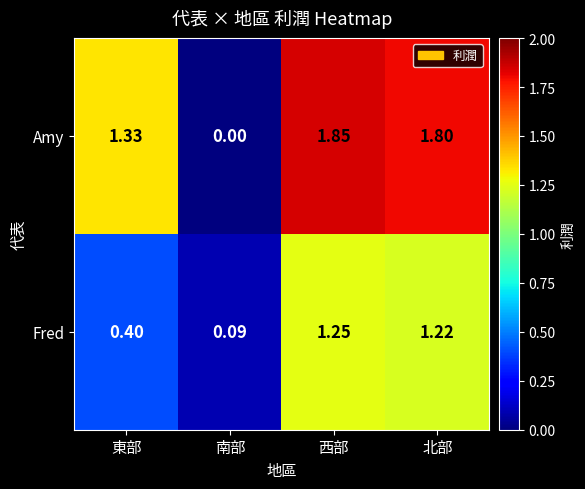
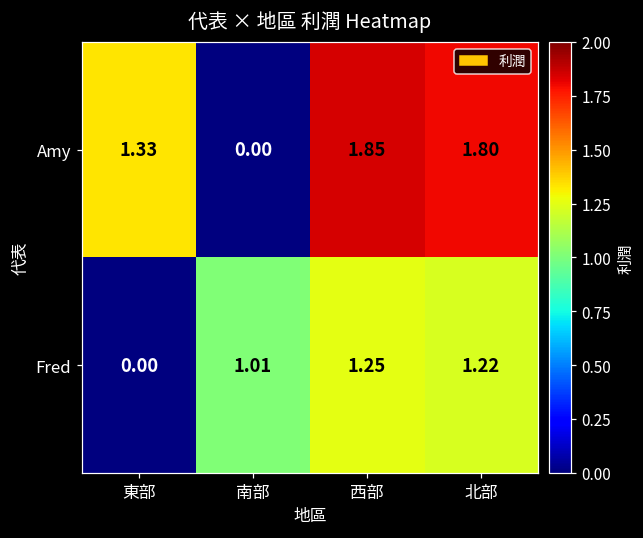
Fred, 東部: 0.40 -> 0.00
Fred, 南部: 0.09 -> 1.01
